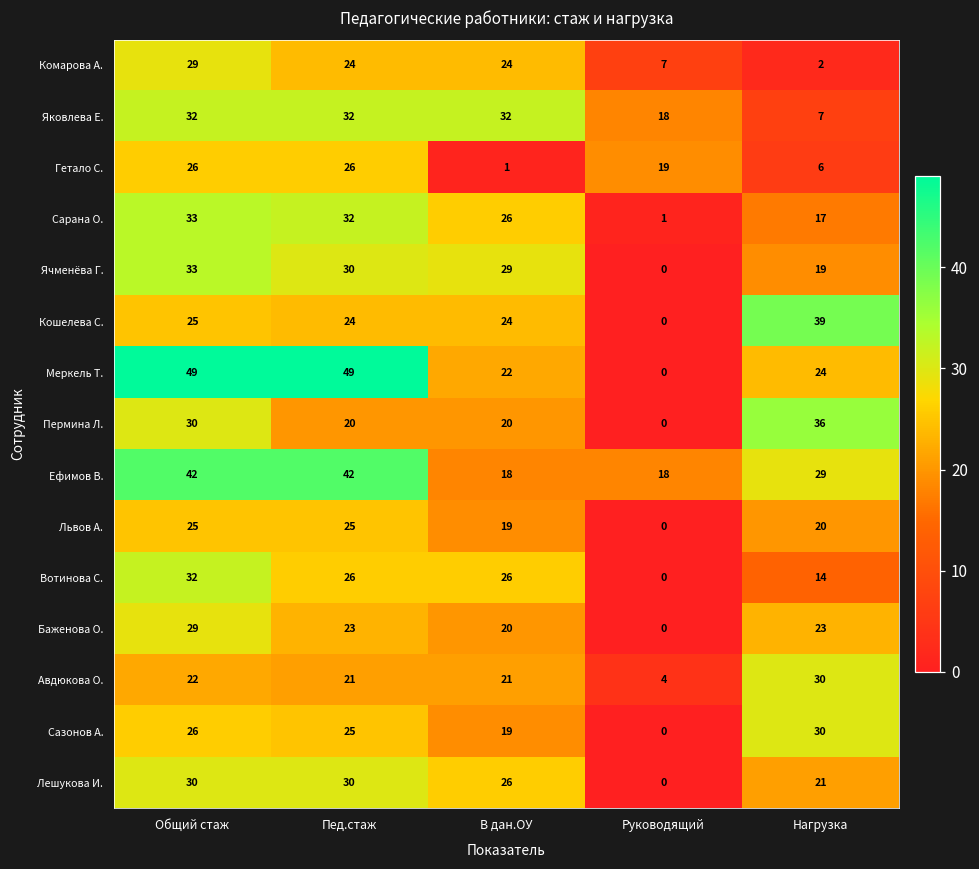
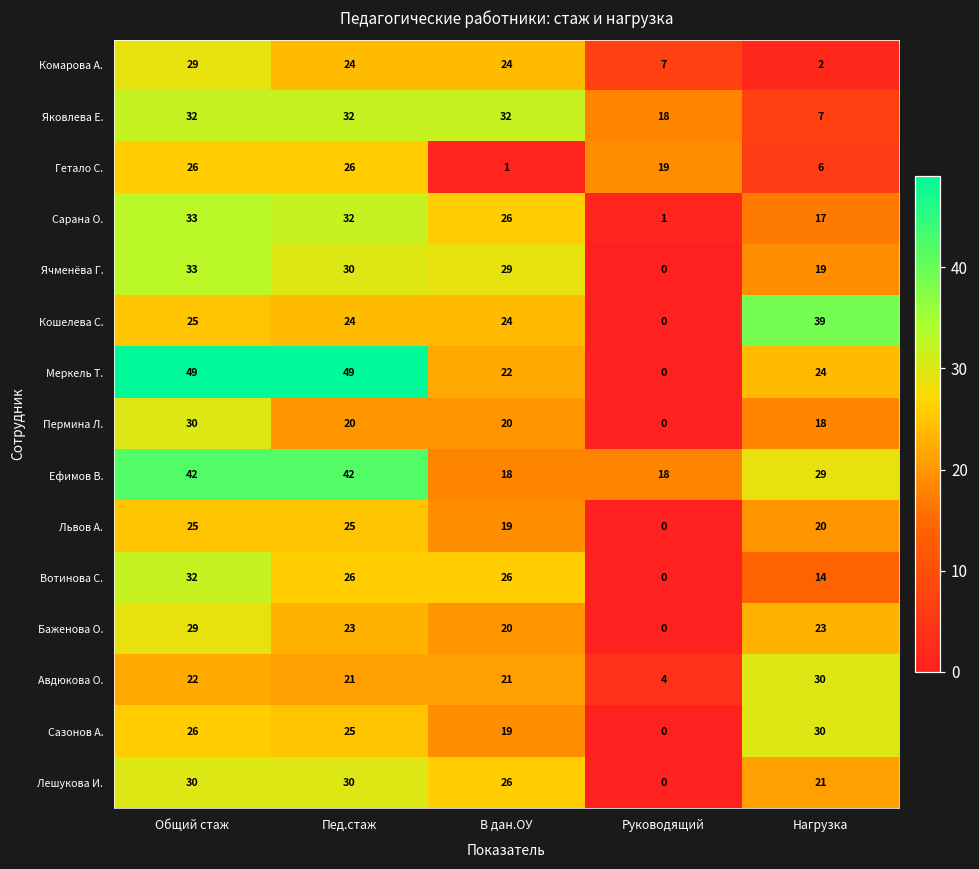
Пермина Л., Нагрузка: 36 -> 18
